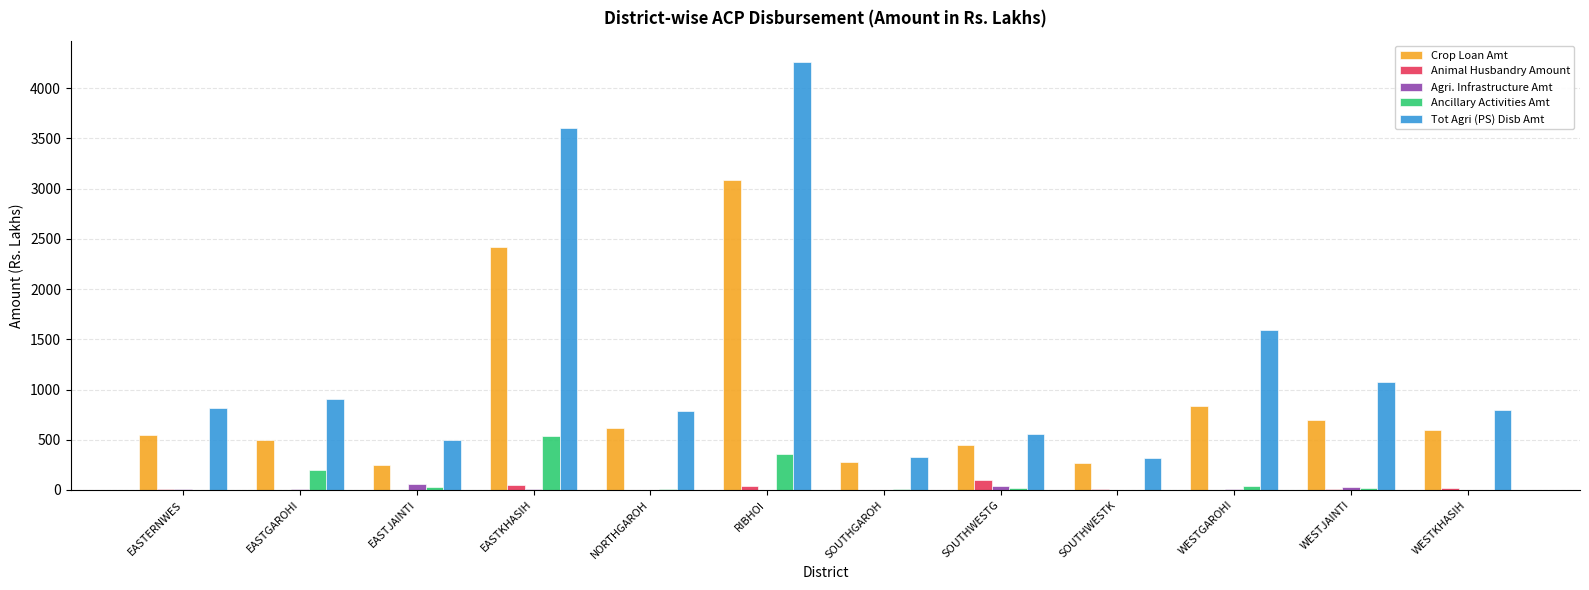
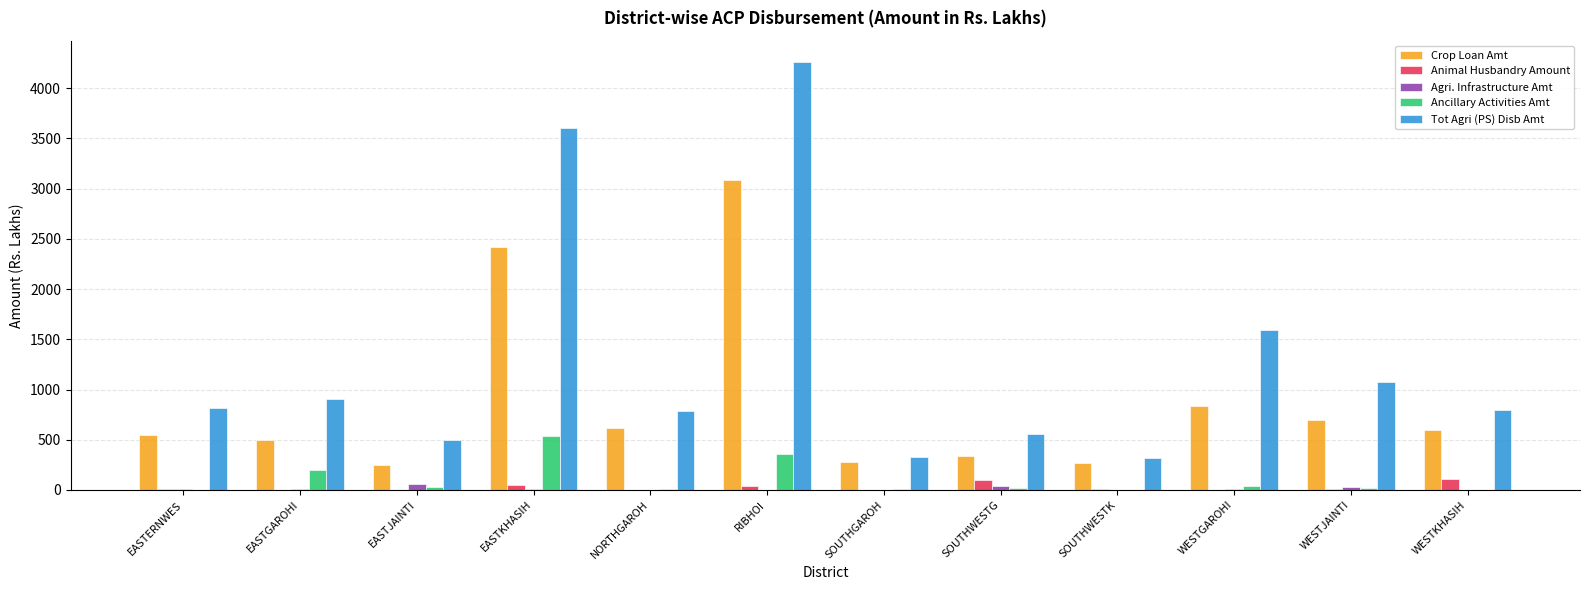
Crop Loan Amt, SOUTHWESTG: 440 -> 340
Animal Husbandry Amount, WESTKHASIH: 20 -> 110
